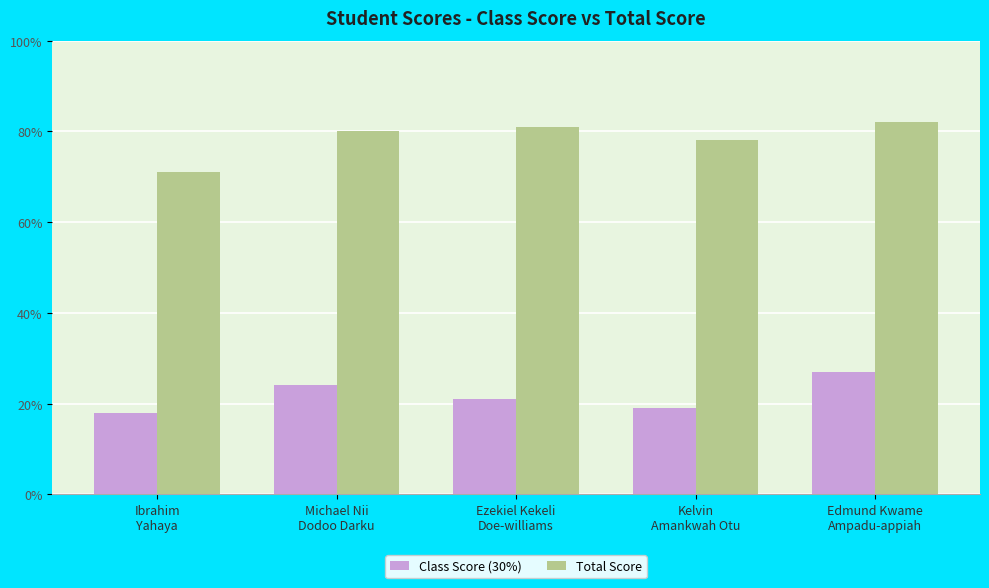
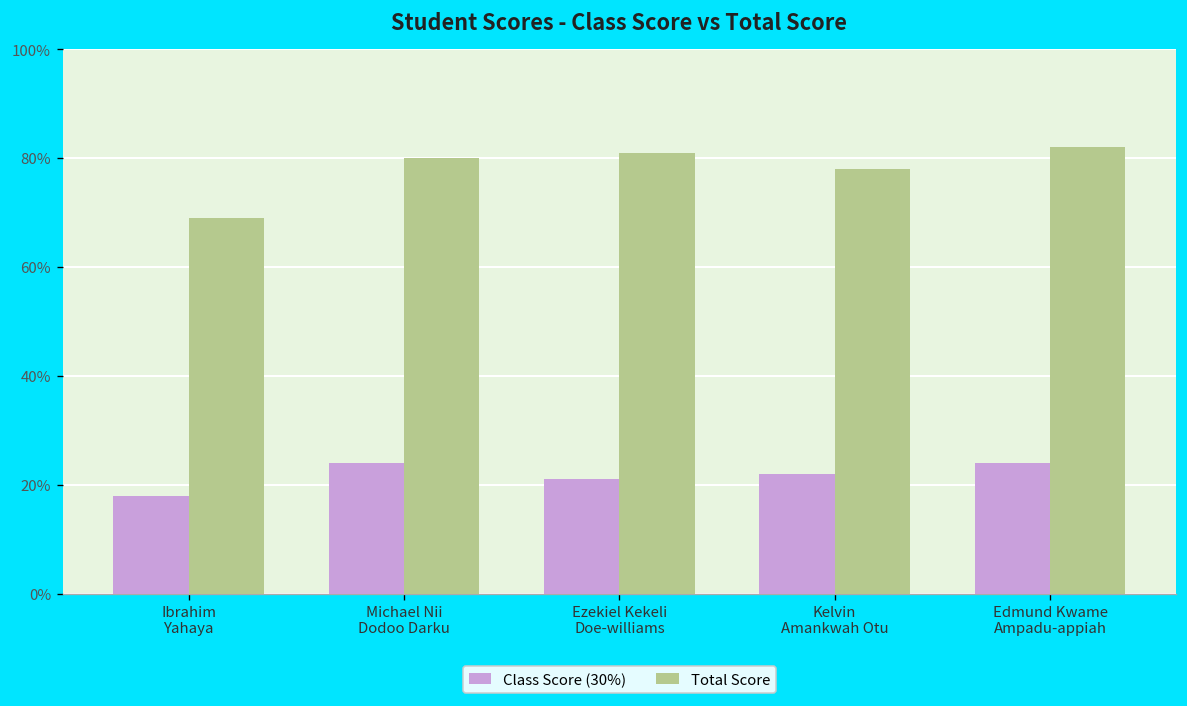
Total Score, Ibrahim Yahaya: 71% -> 69%
Class Score (30%), Kelvin Amankwah Otu: 19% -> 22%
Class Score (30%), Edmund Kwame Ampadu-appiah: 27% -> 24%
